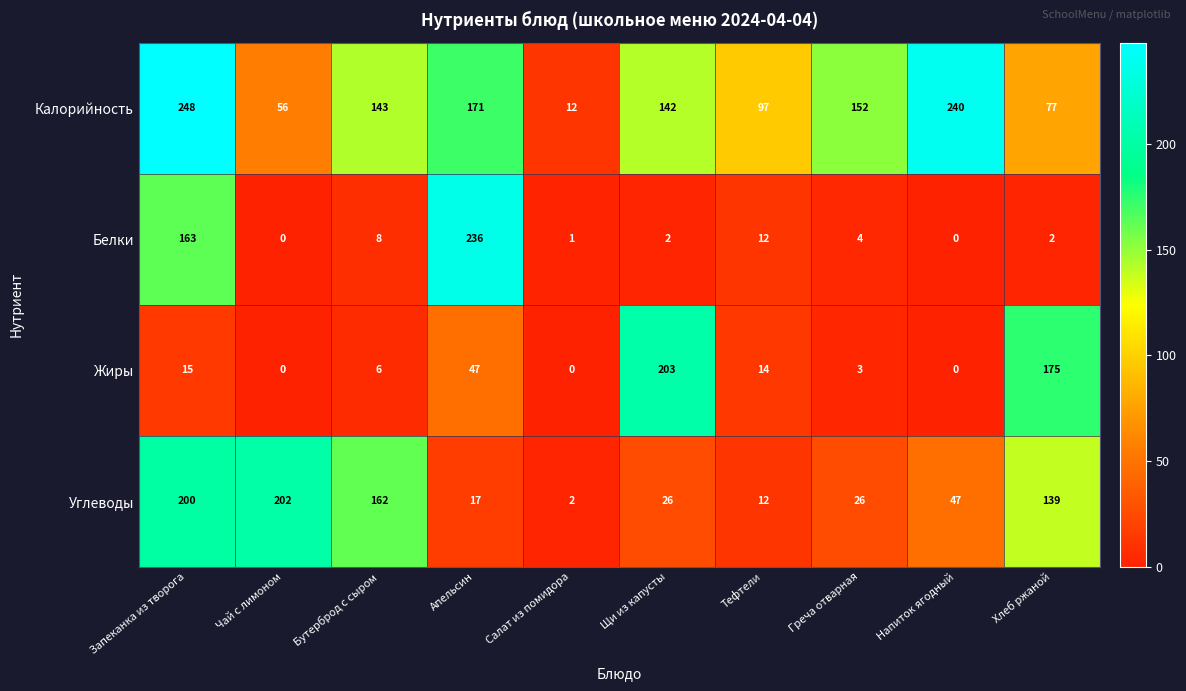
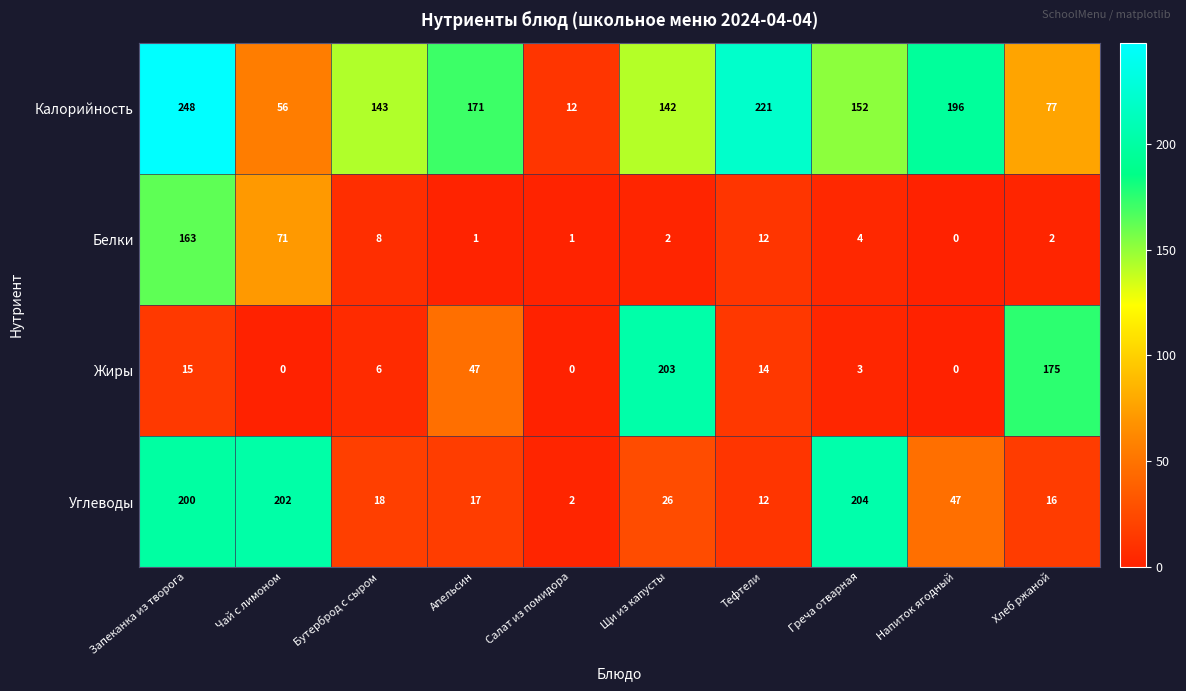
Калорийность, Тефтели: 97 -> 221
Калорийность, Напиток ягодный: 240 -> 196
Белки, Чай с лимоном: 0 -> 71
Белки, Апельсин: 236 -> 1
Углеводы, Бутерброд с сыром: 162 -> 18
Углеводы, Греча отварная: 26 -> 204
Углеводы, Хлеб ржаной: 139 -> 16
